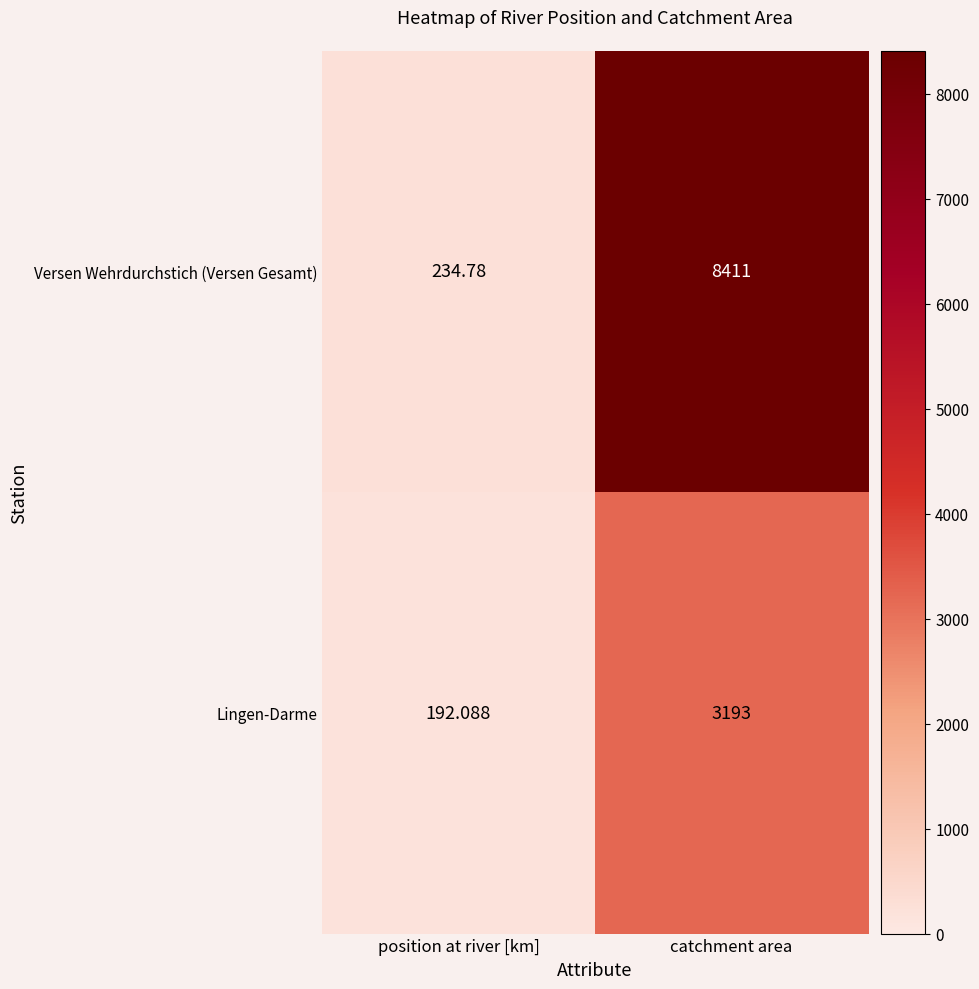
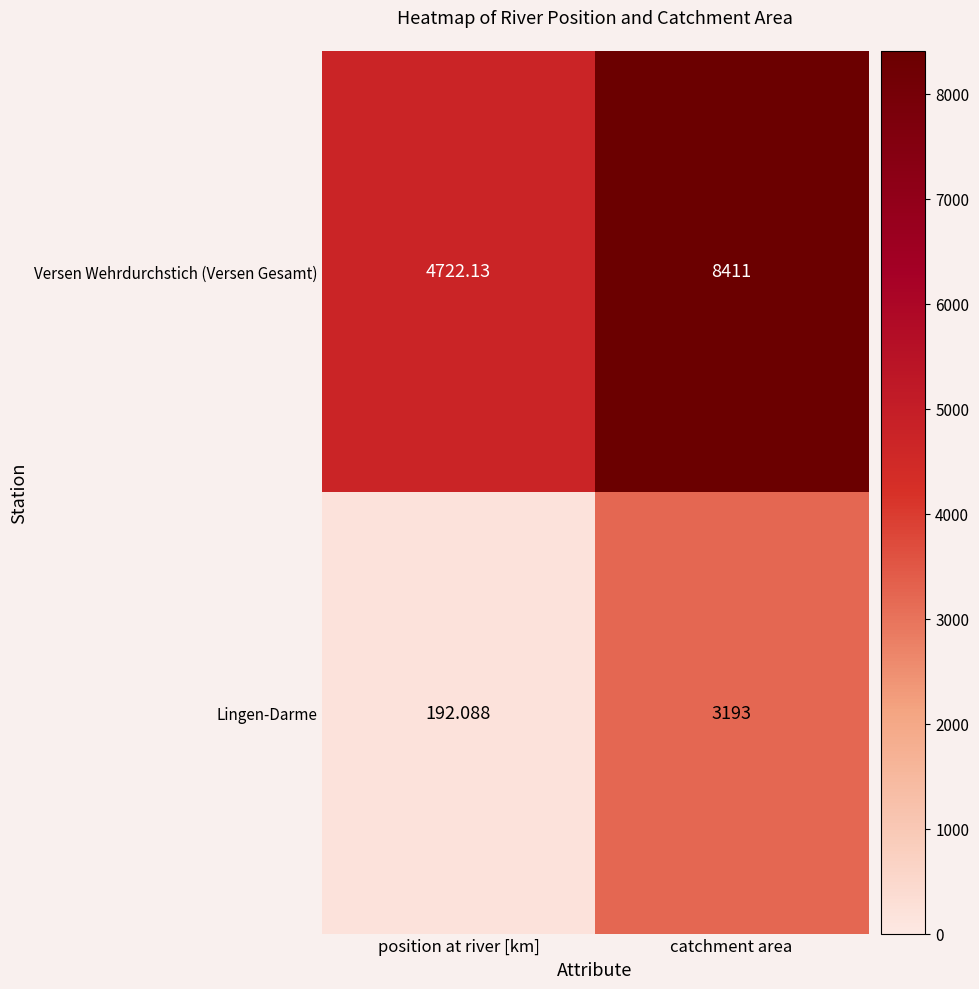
Versen Wehrdurchstich (Versen Gesamt), position at river [km]: 234.78 -> 4722.13
